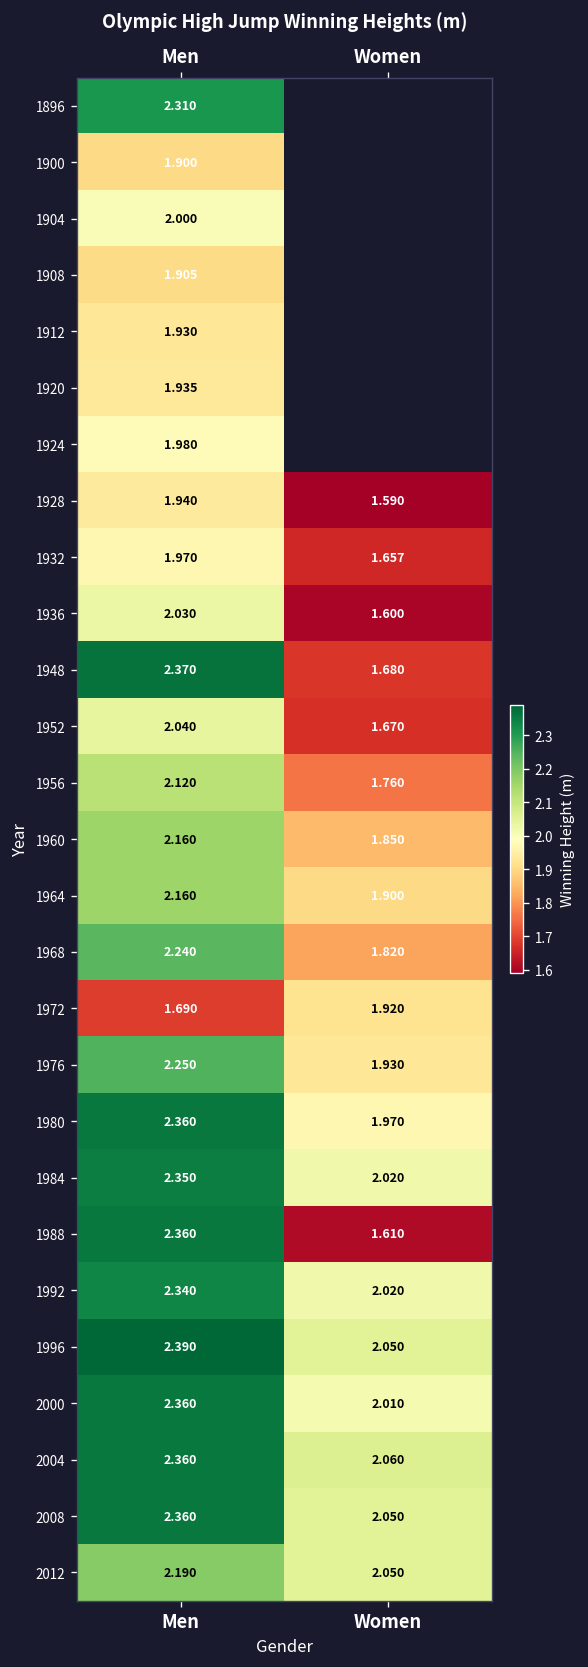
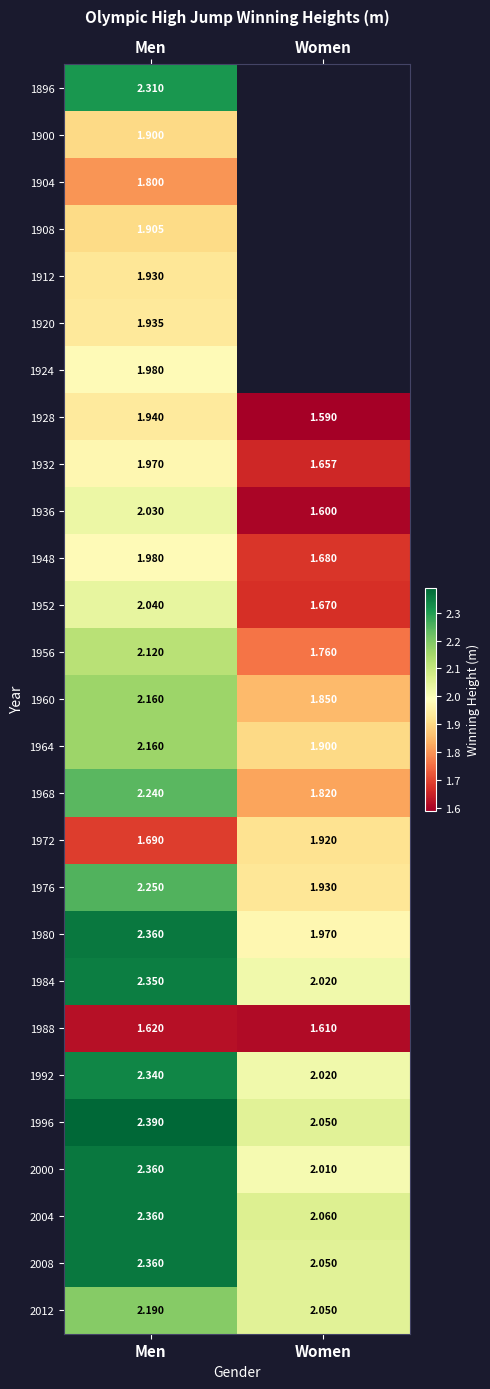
1904, Men: 2.000 -> 1.800
1948, Men: 2.370 -> 1.980
1988, Men: 2.360 -> 1.620
